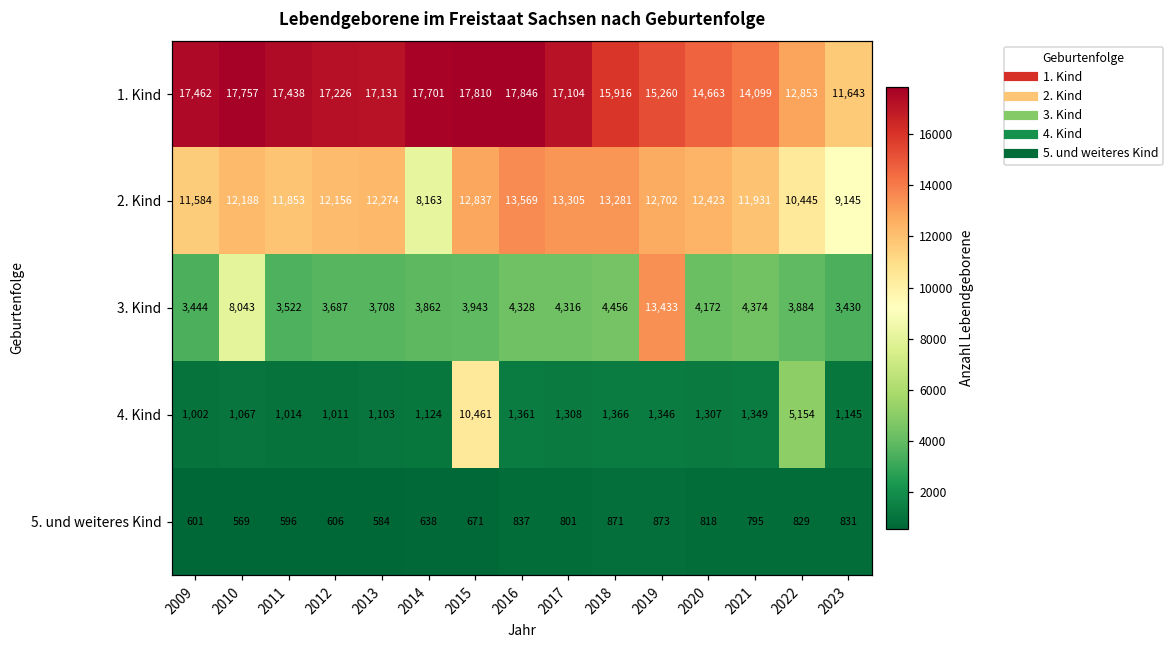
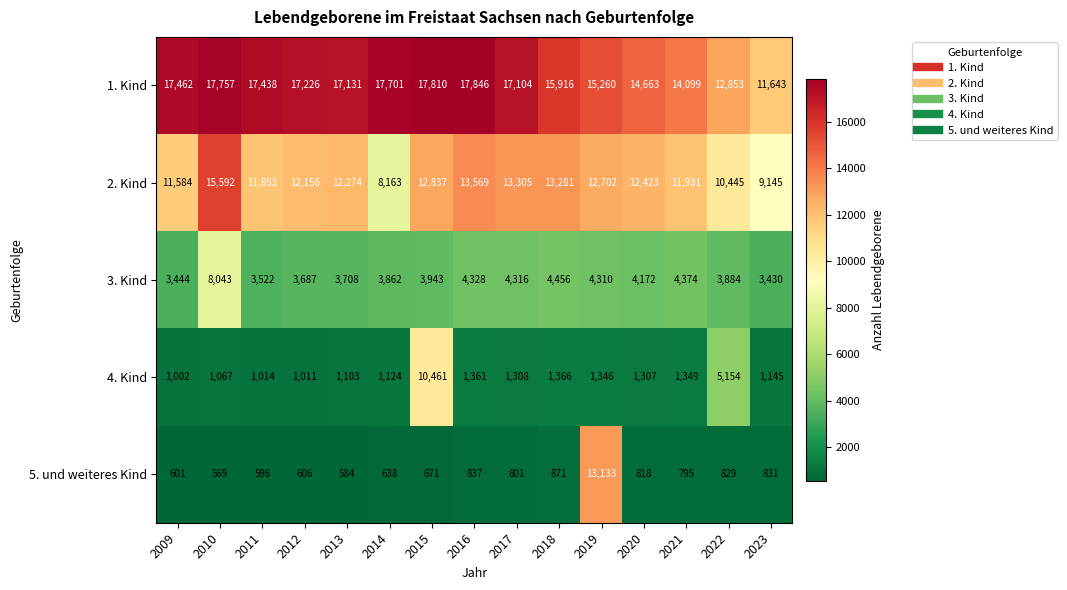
2. Kind, 2010: 12,188 -> 15,592
3. Kind, 2019: 13,433 -> 4,310
5. und weiteres Kind, 2019: 873 -> 13,133
